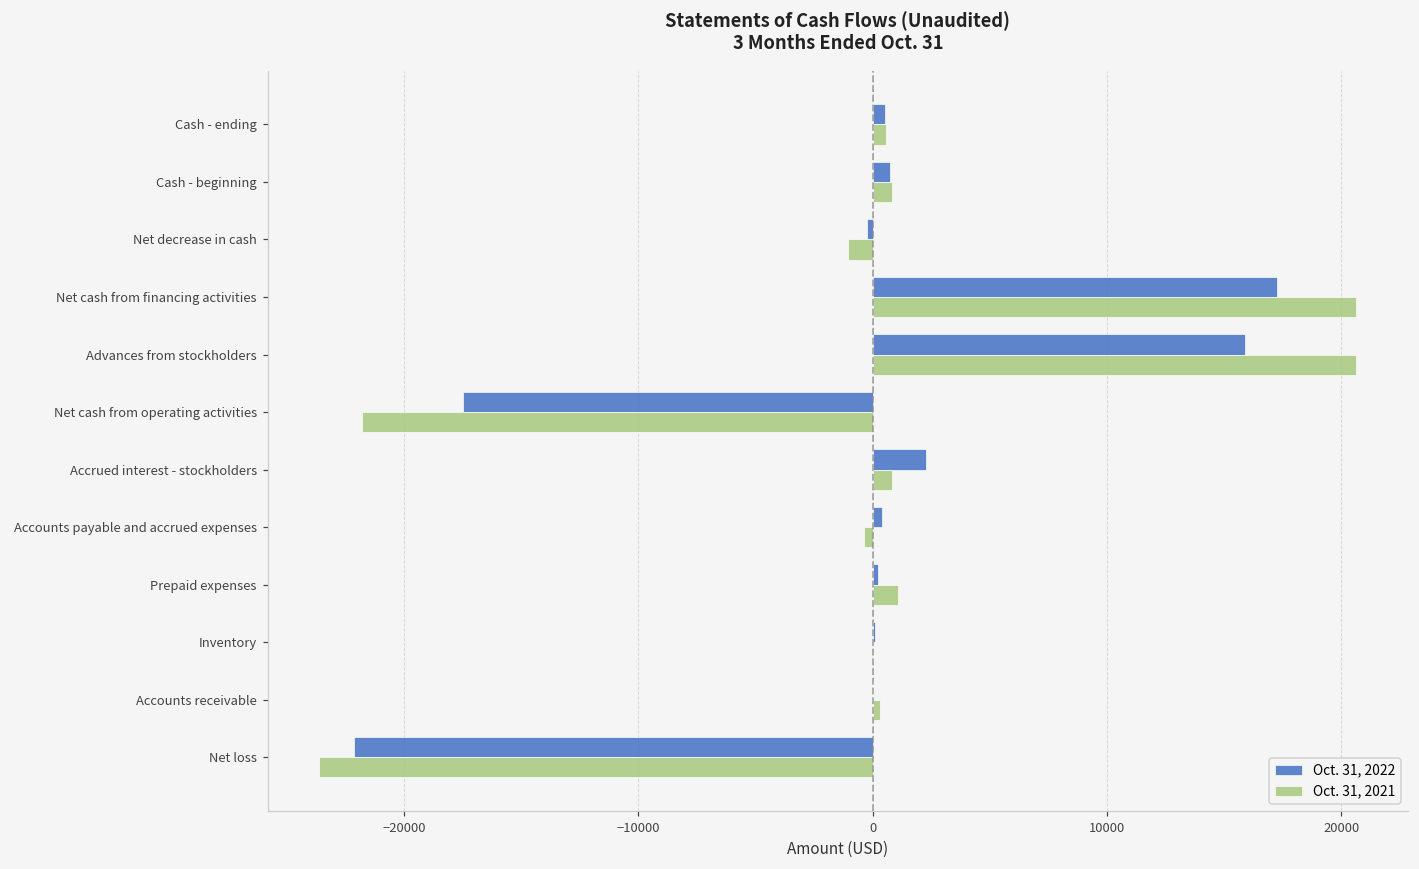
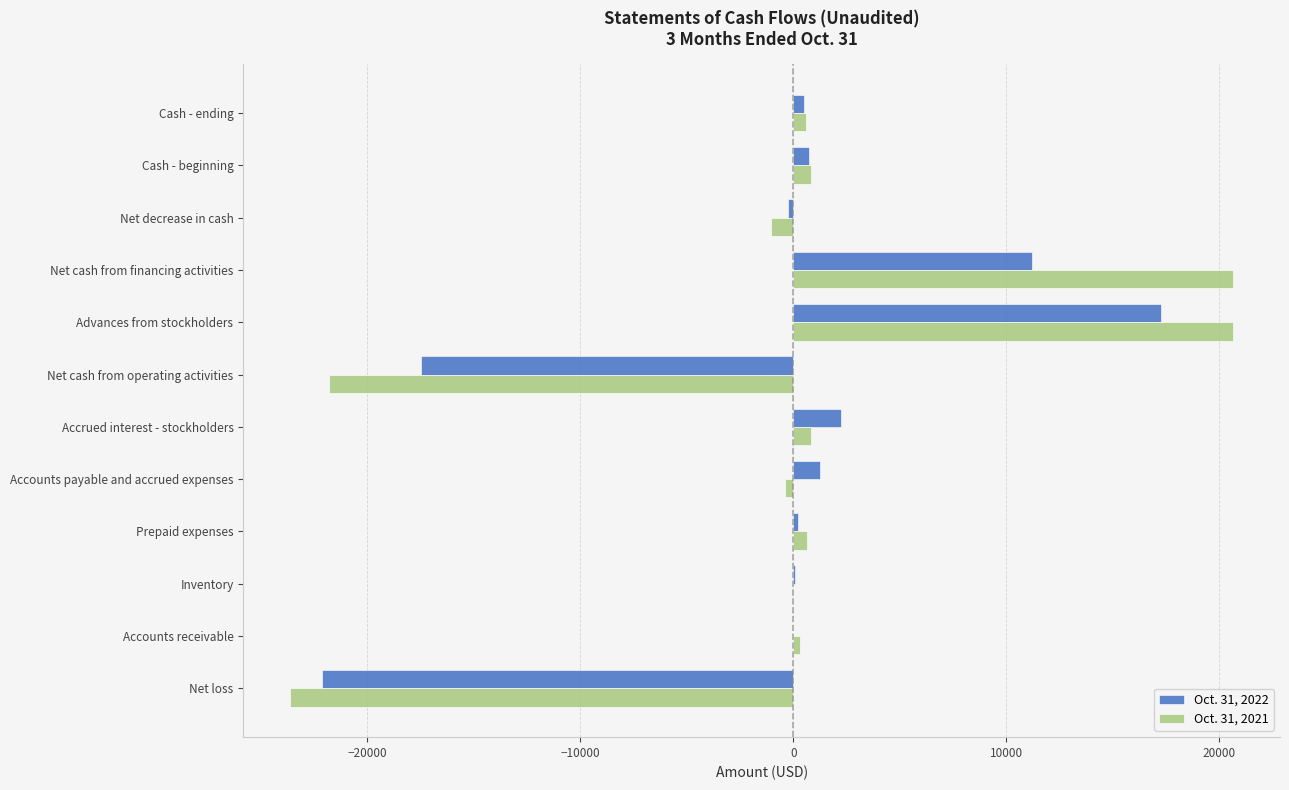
Oct. 31, 2022, Net cash from financing activities: 17200 -> 11200
Oct. 31, 2022, Advances from stockholders: 15900 -> 17200
Oct. 31, 2022, Accounts payable and accrued expenses: 400 -> 1200
Oct. 31, 2021, Prepaid expenses: 1100 -> 600
